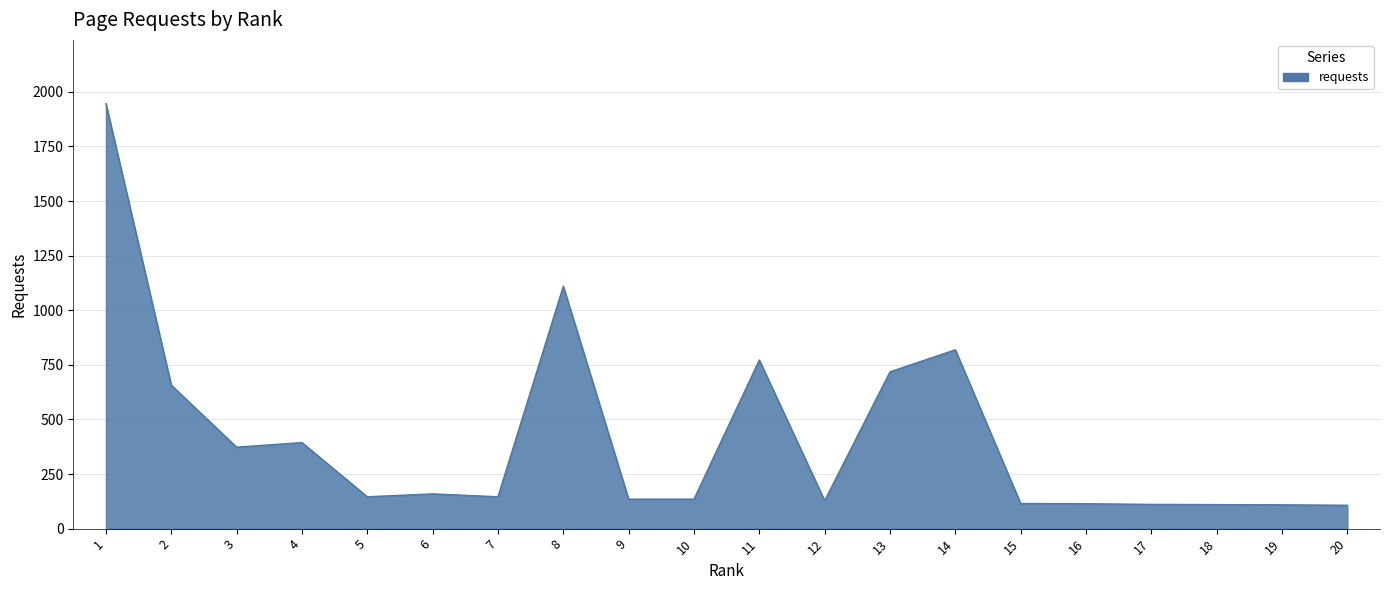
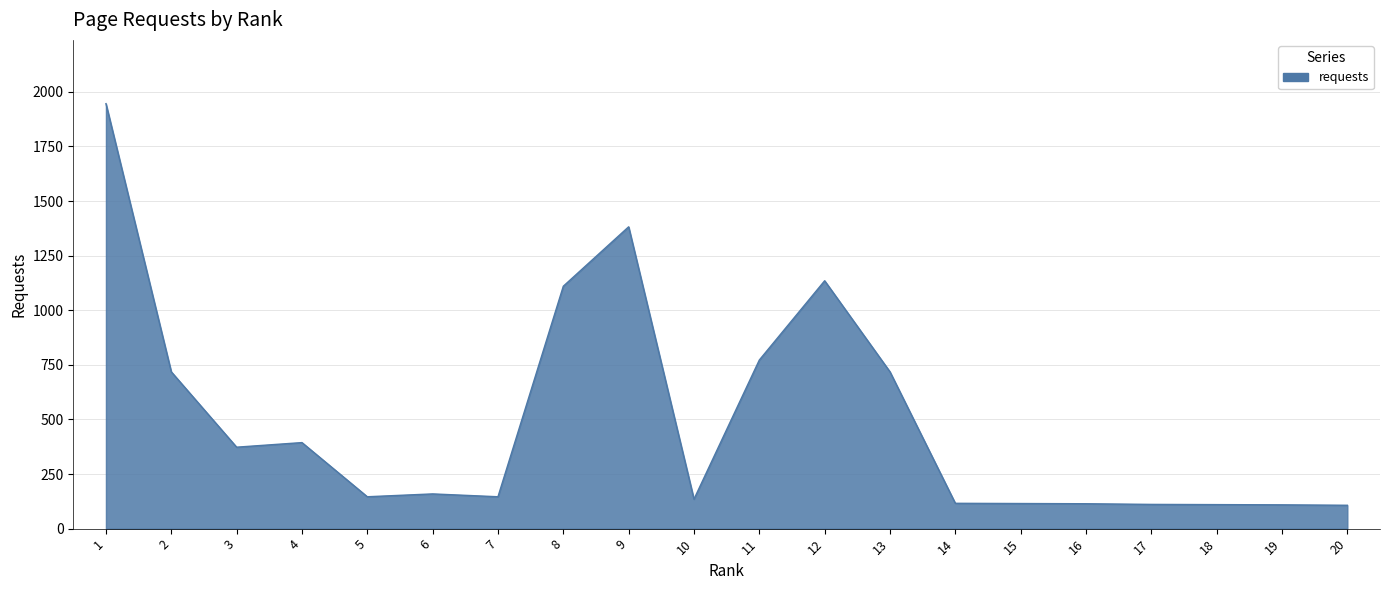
2: 660 -> 720
9: 140 -> 1380
12: 130 -> 1140
14: 820 -> 120
